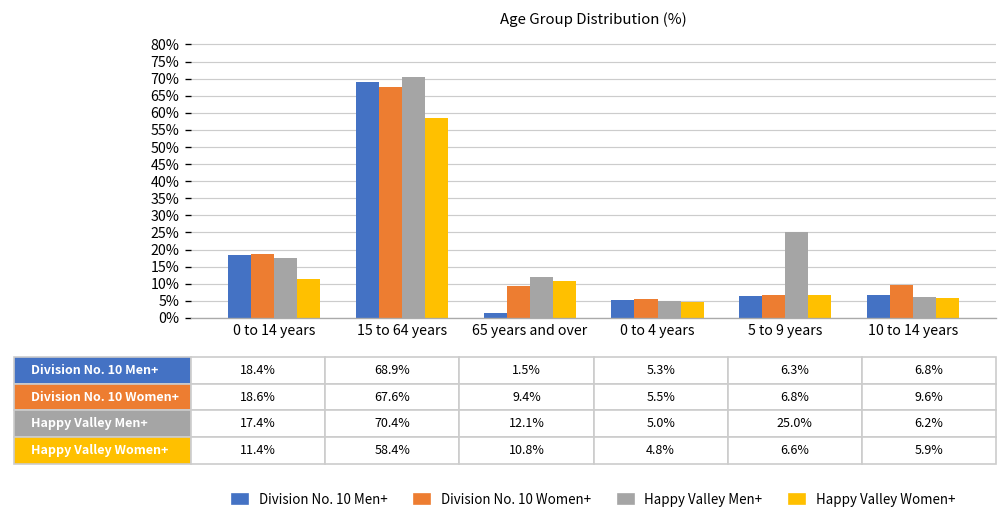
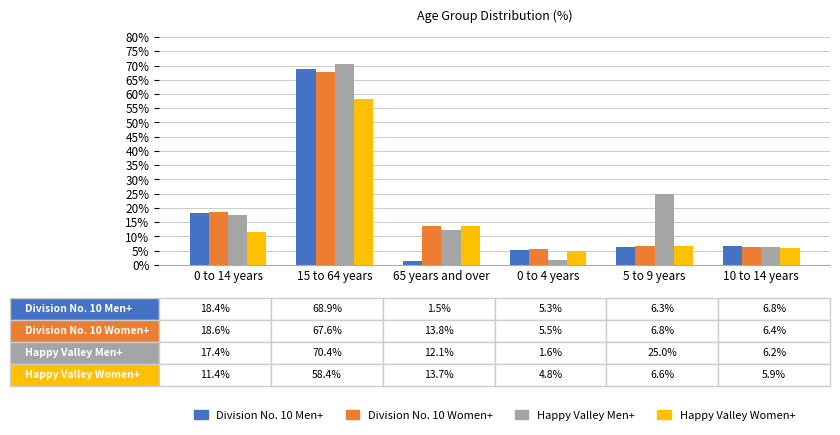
Division No. 10 Women+, 65 years and over: 9.4% -> 13.8%
Happy Valley Women+, 65 years and over: 10.8% -> 13.7%
Happy Valley Men+, 0 to 4 years: 5.0% -> 1.6%
Division No. 10 Women+, 10 to 14 years: 9.6% -> 6.4%
